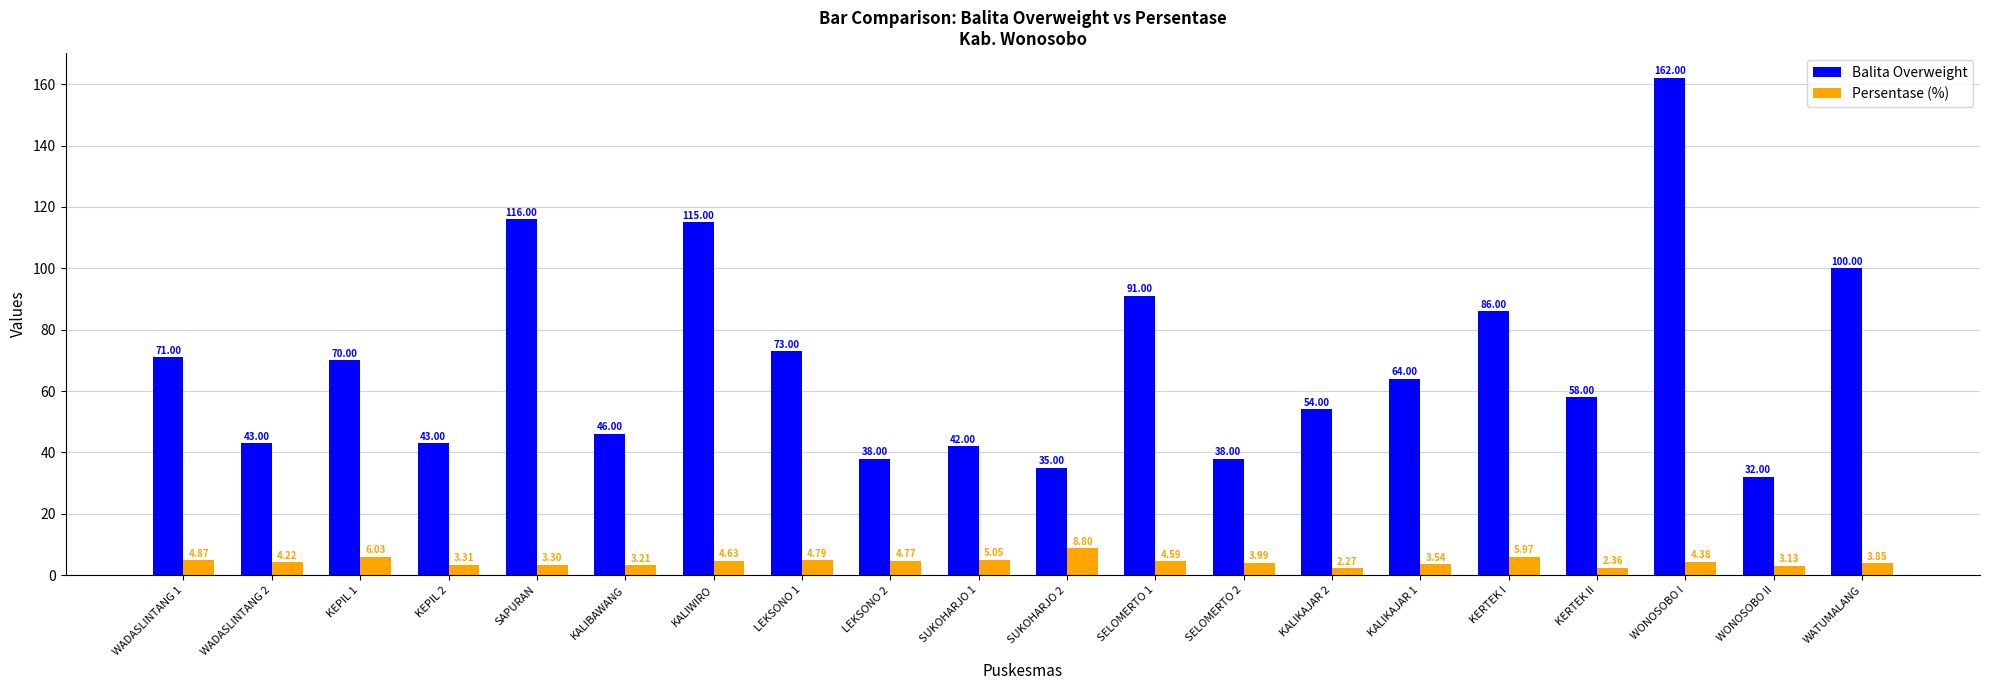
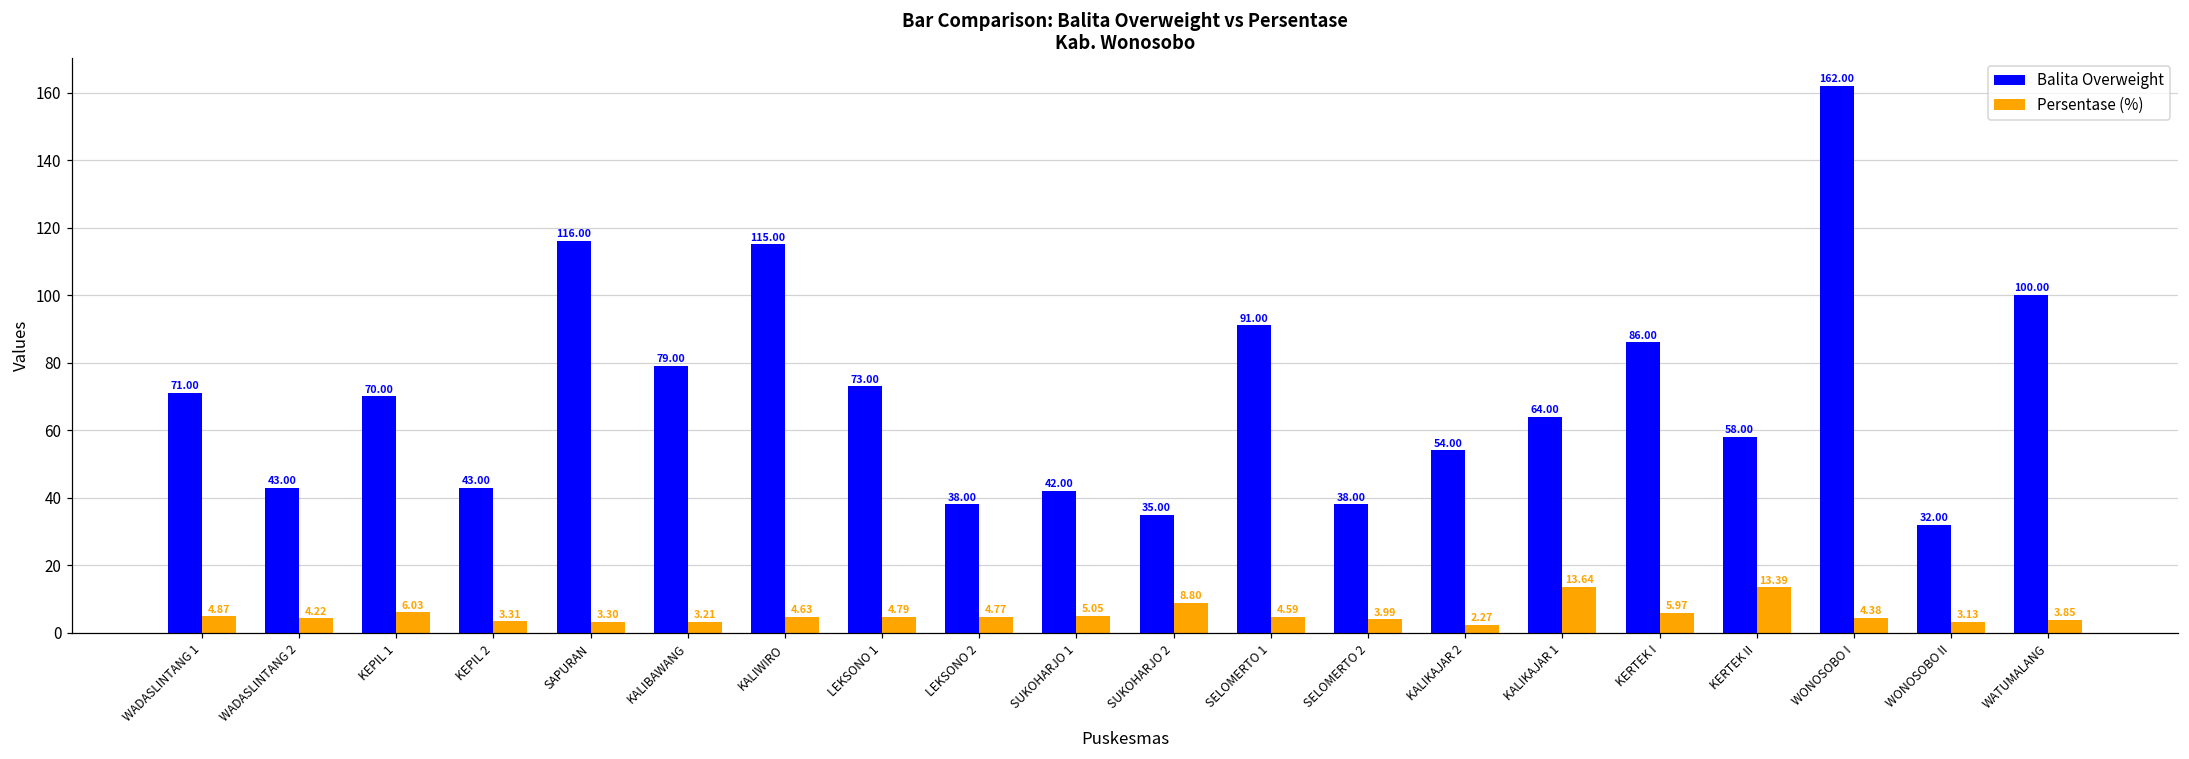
Balita Overweight, KALIBAWANG: 46.00 -> 79.00
Persentase (%), KALIKAJAR 1: 3.54 -> 13.64
Persentase (%), KERTEK II: 2.36 -> 13.39
